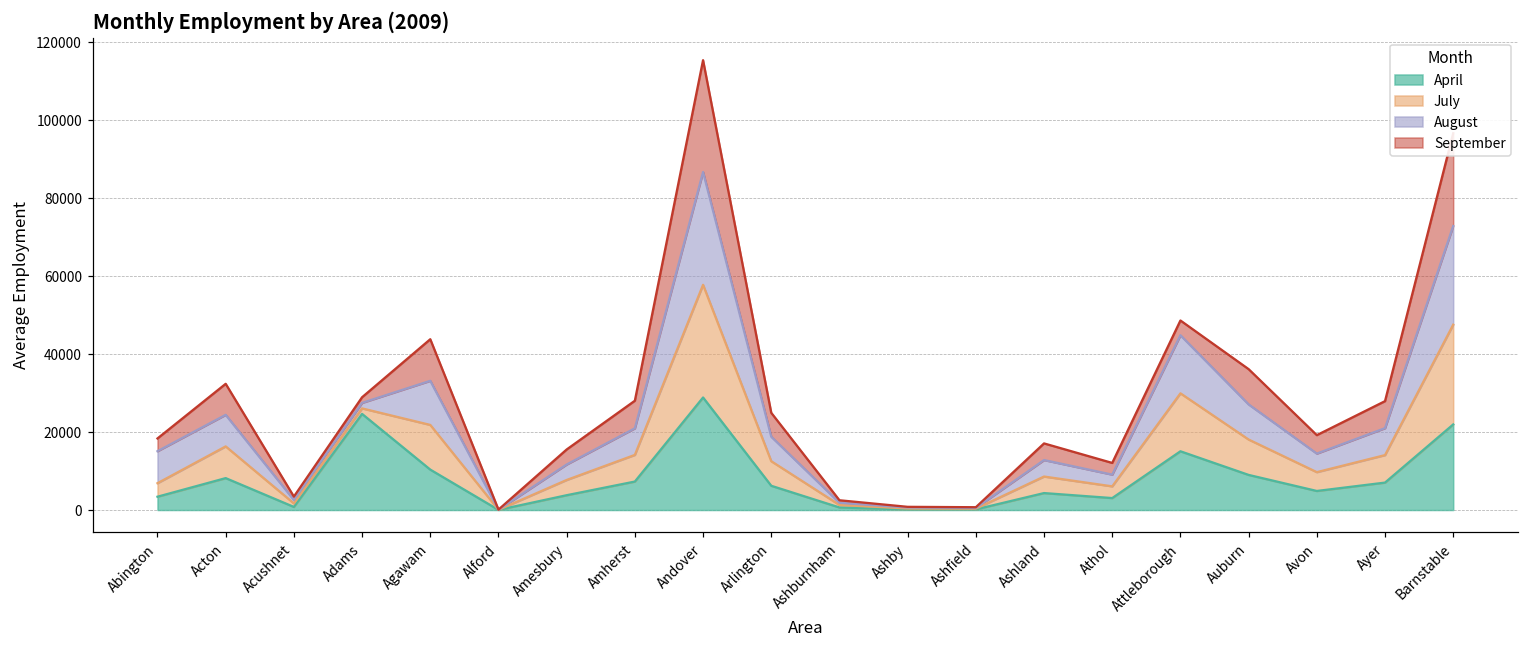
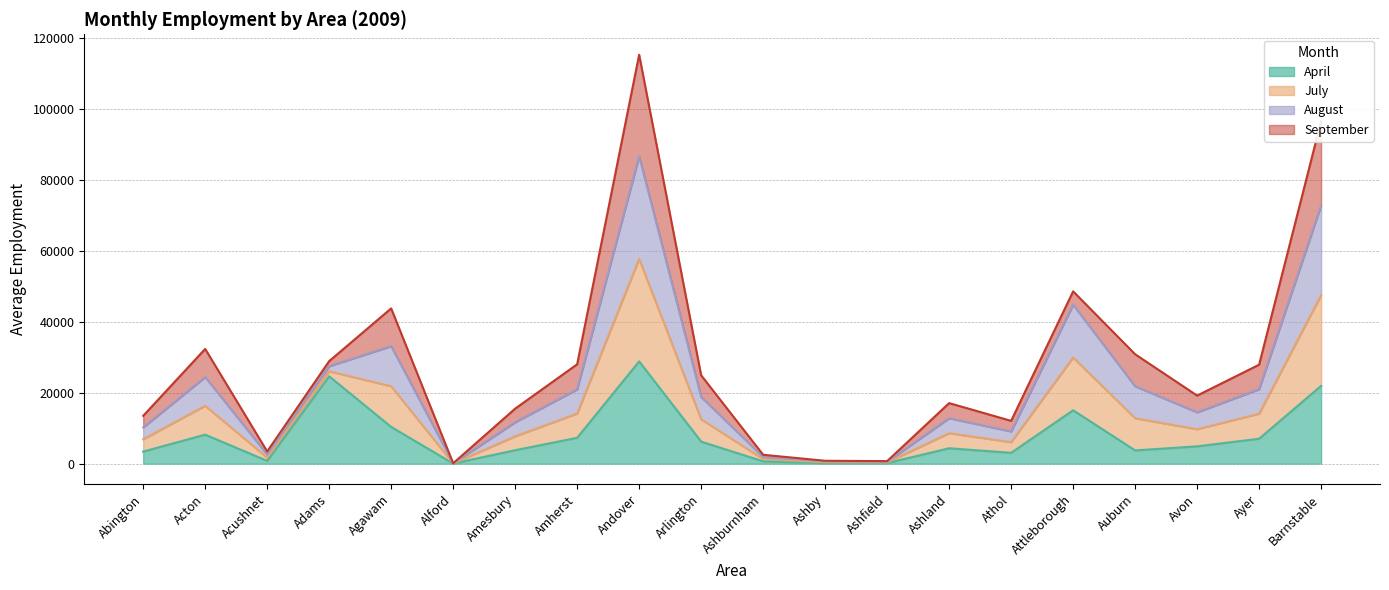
August, Abington: 8000 -> 3000
April, Auburn: 9000 -> 4000
